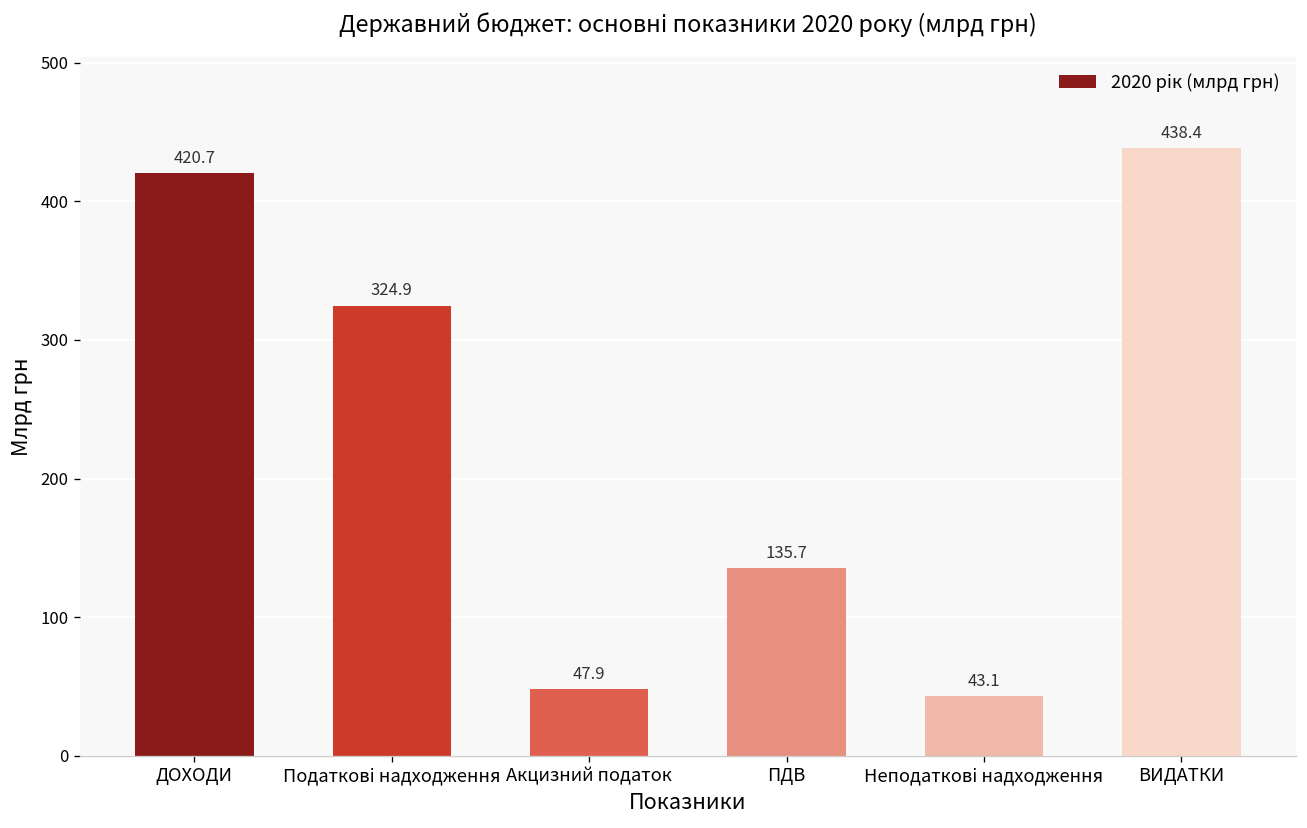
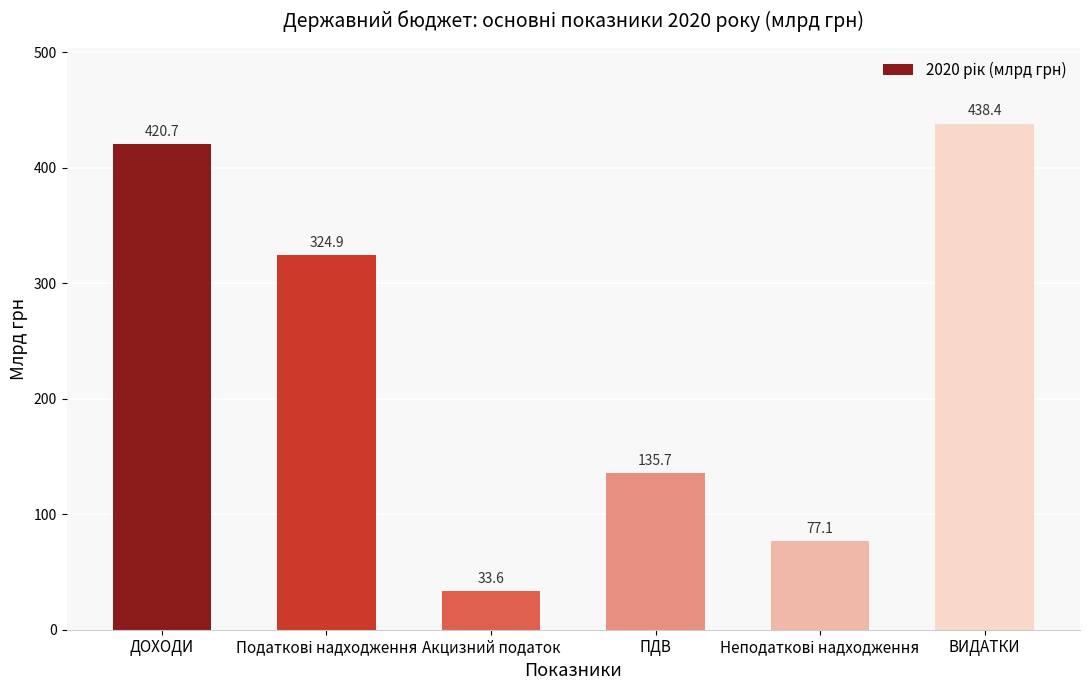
Акцизний податок: 47.9 -> 33.6
Неподаткові надходження: 43.1 -> 77.1
